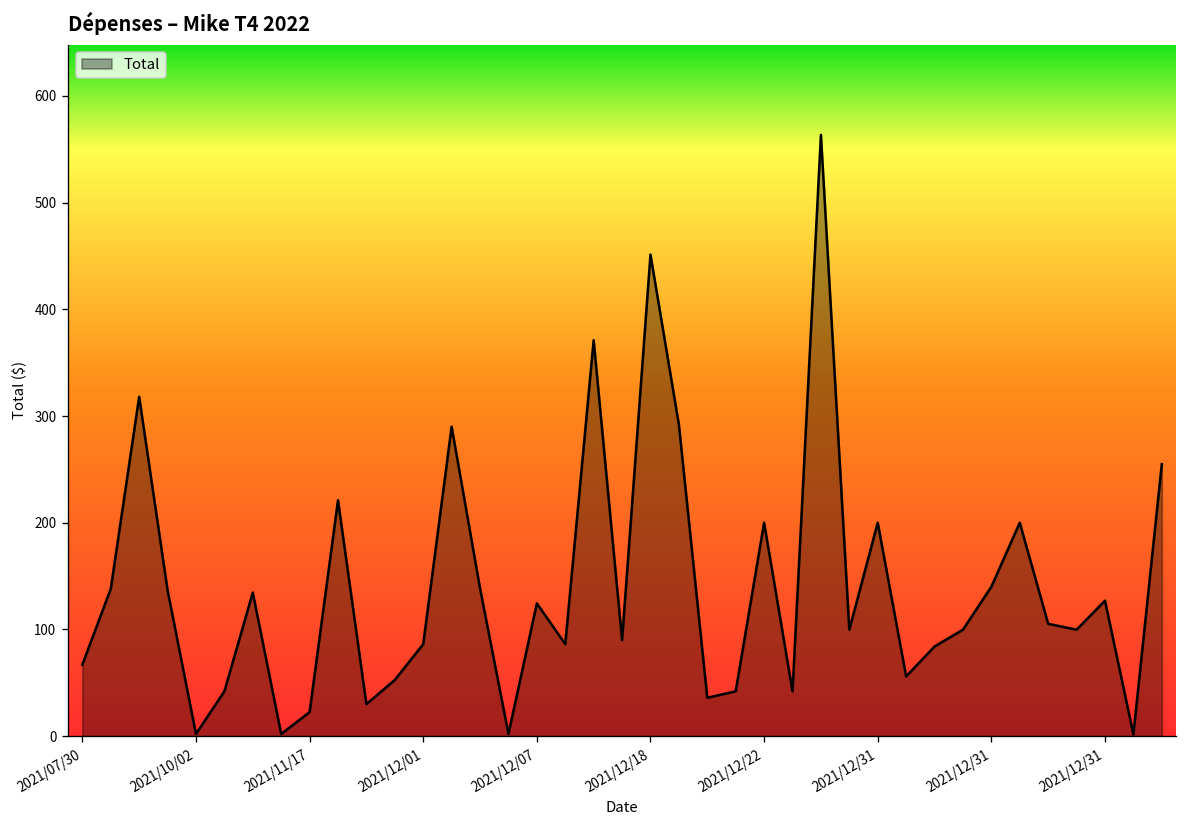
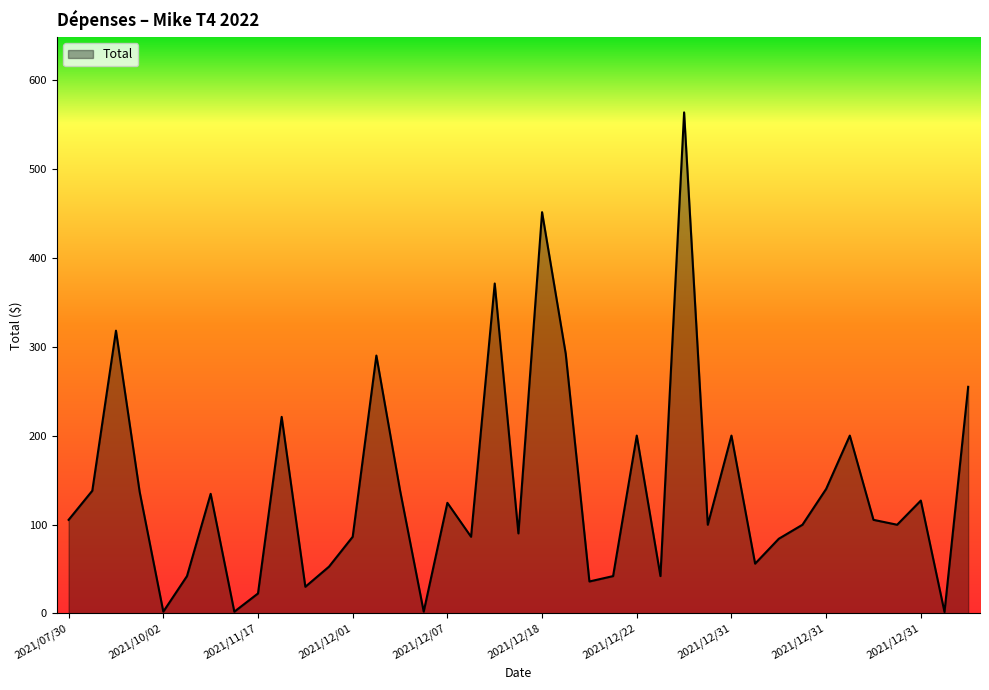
2021/07/30: 70 -> 110
